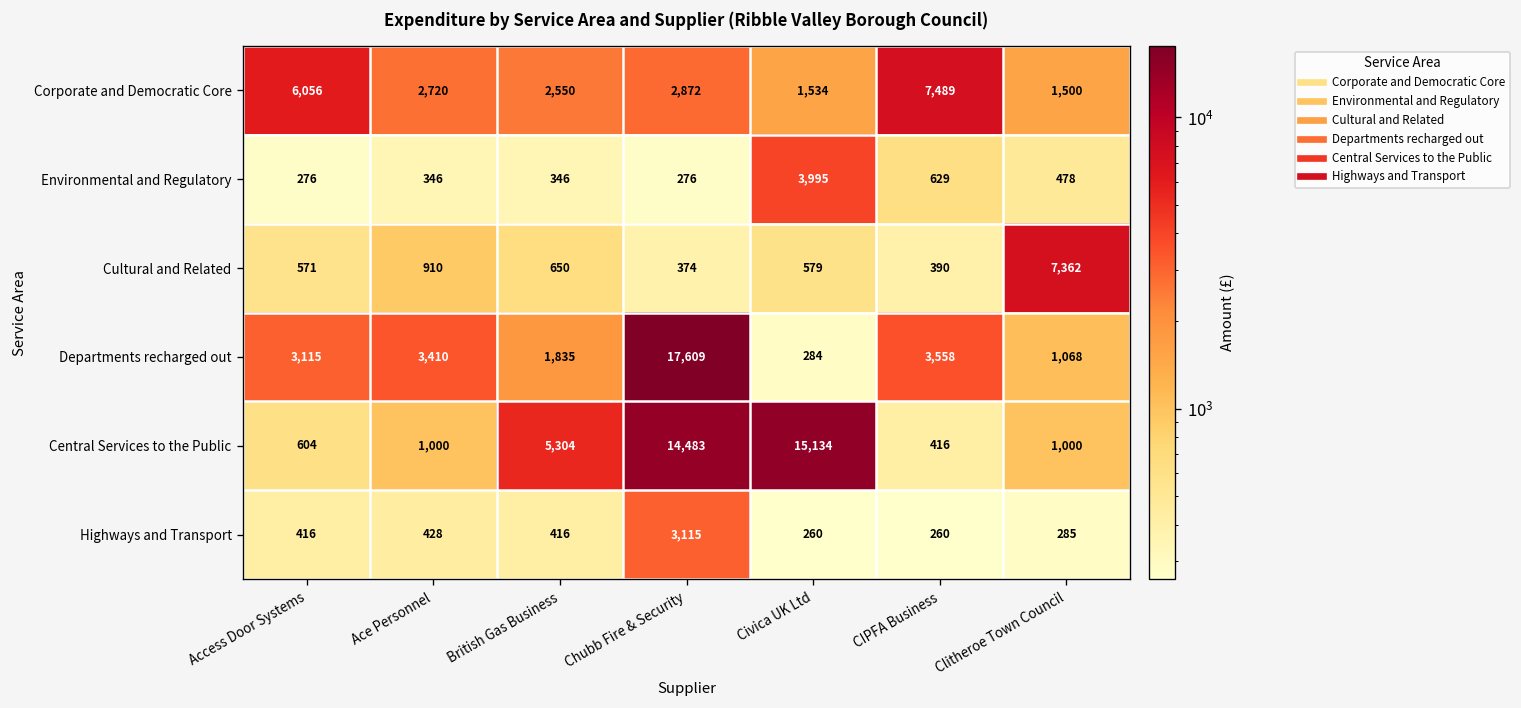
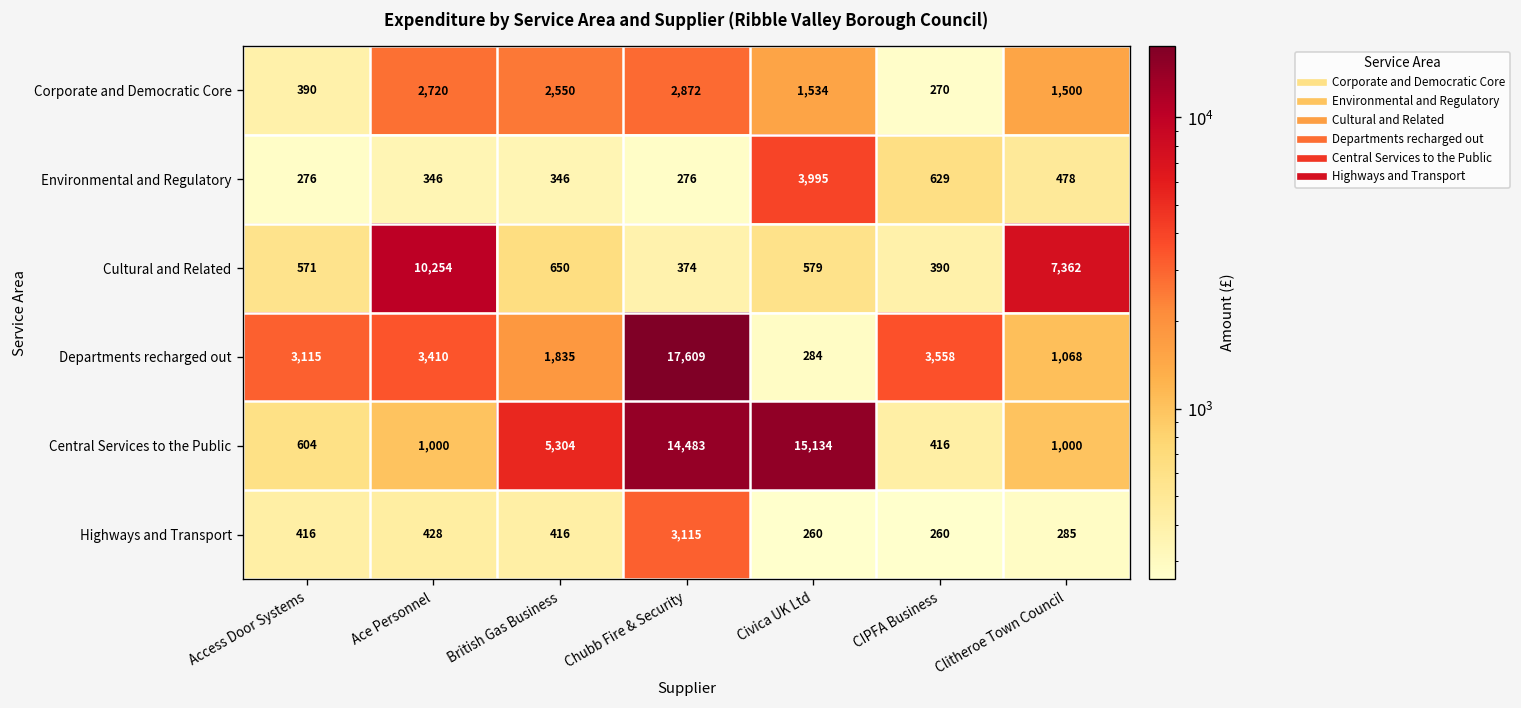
Corporate and Democratic Core, Access Door Systems: 6,056 -> 390
Corporate and Democratic Core, CIPFA Business: 7,489 -> 270
Cultural and Related, Ace Personnel: 910 -> 10,254
